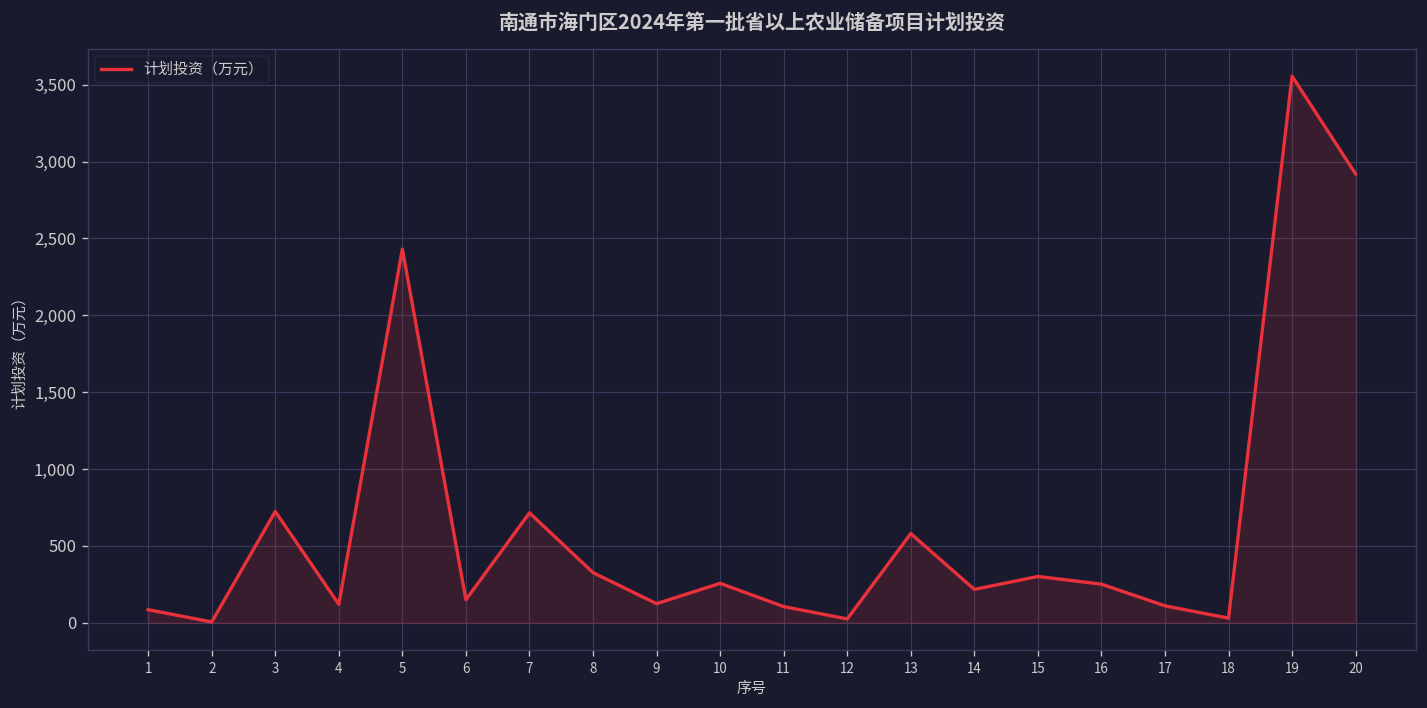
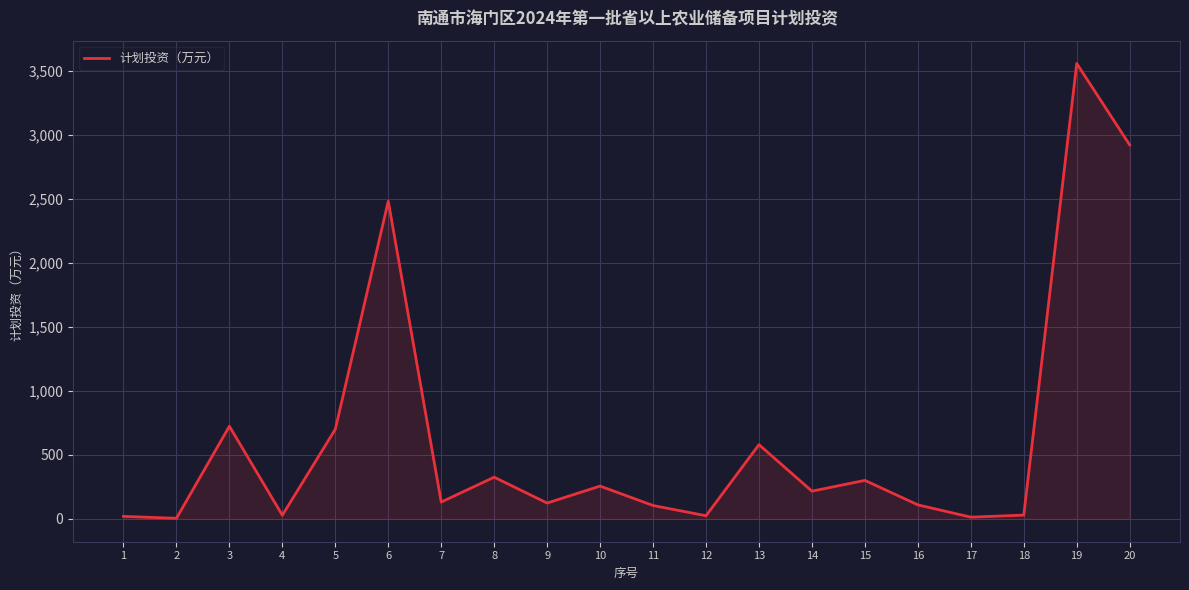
1: 90 -> 20
4: 120 -> 30
5: 2,430 -> 700
6: 150 -> 2,480
7: 720 -> 130
16: 250 -> 110
17: 110 -> 10
